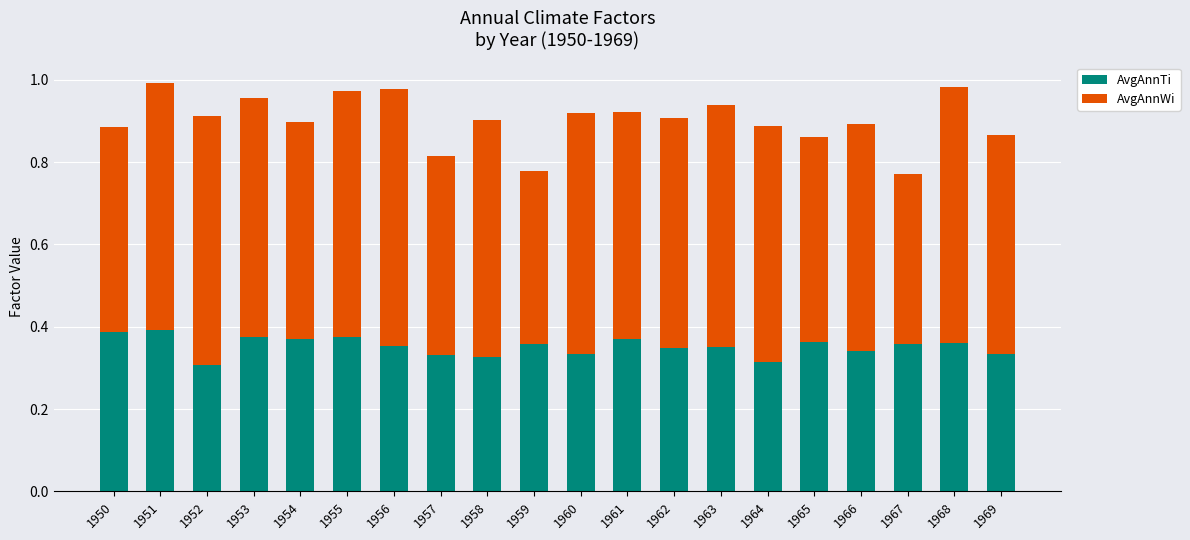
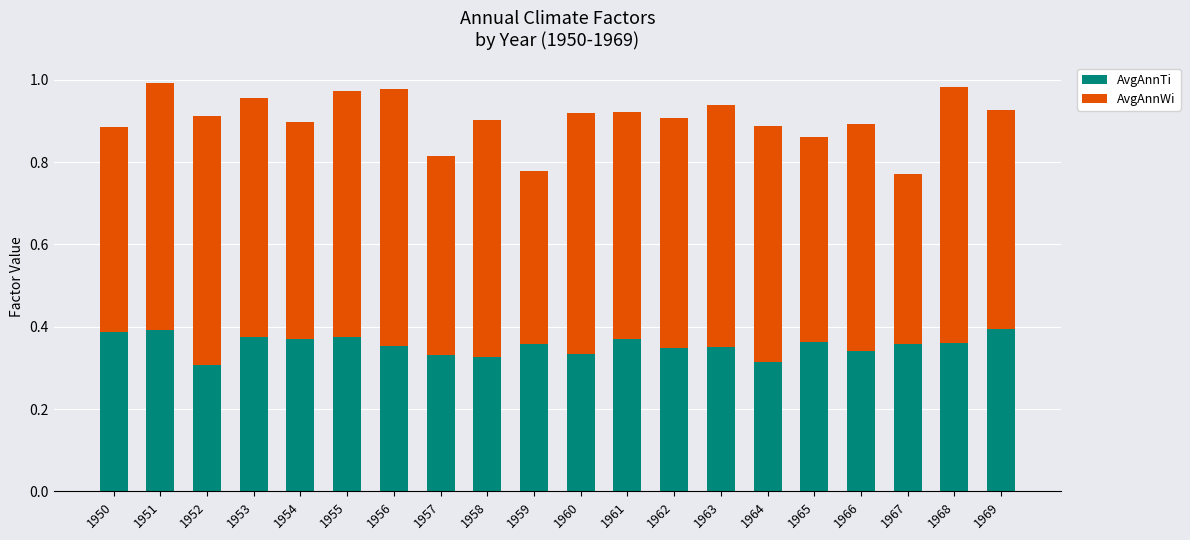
AvgAnnTi, 1969: 0.33 -> 0.40
